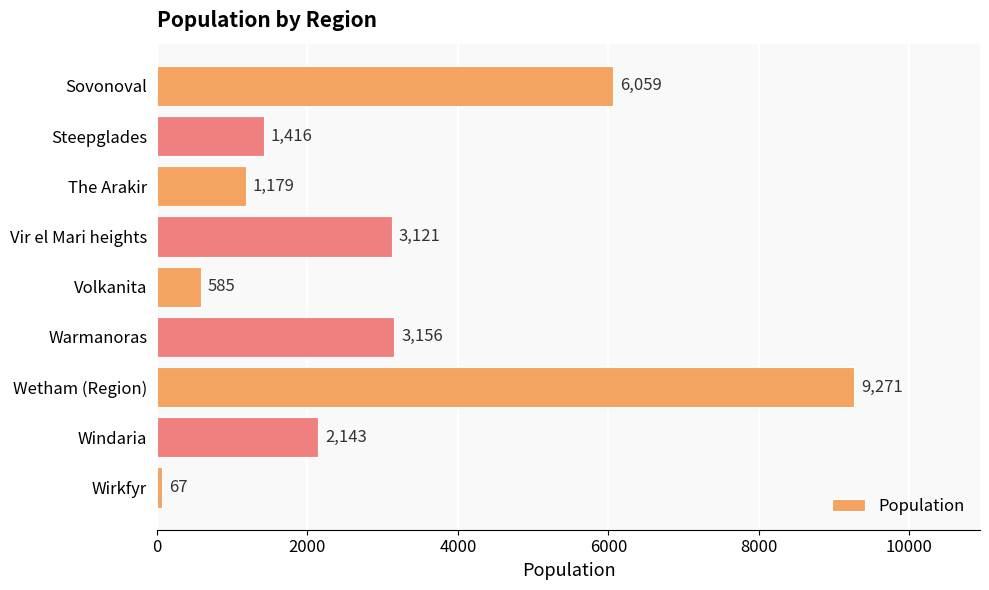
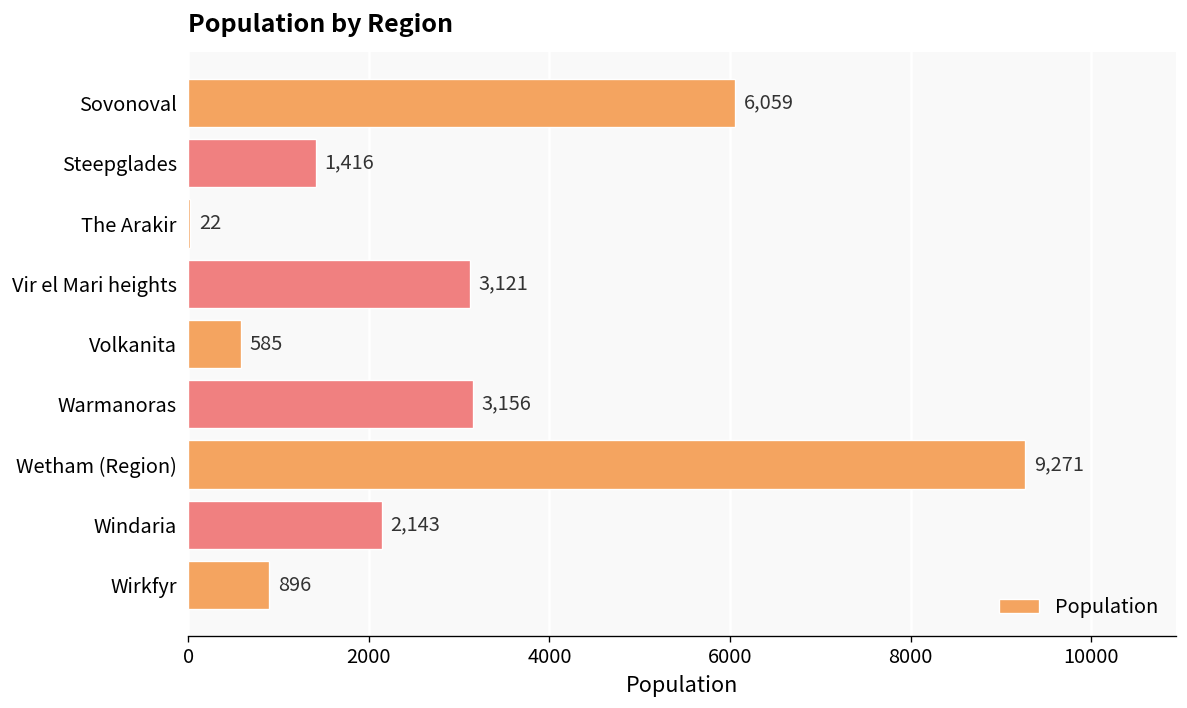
The Arakir: 1,179 -> 22
Wirkfyr: 67 -> 896
